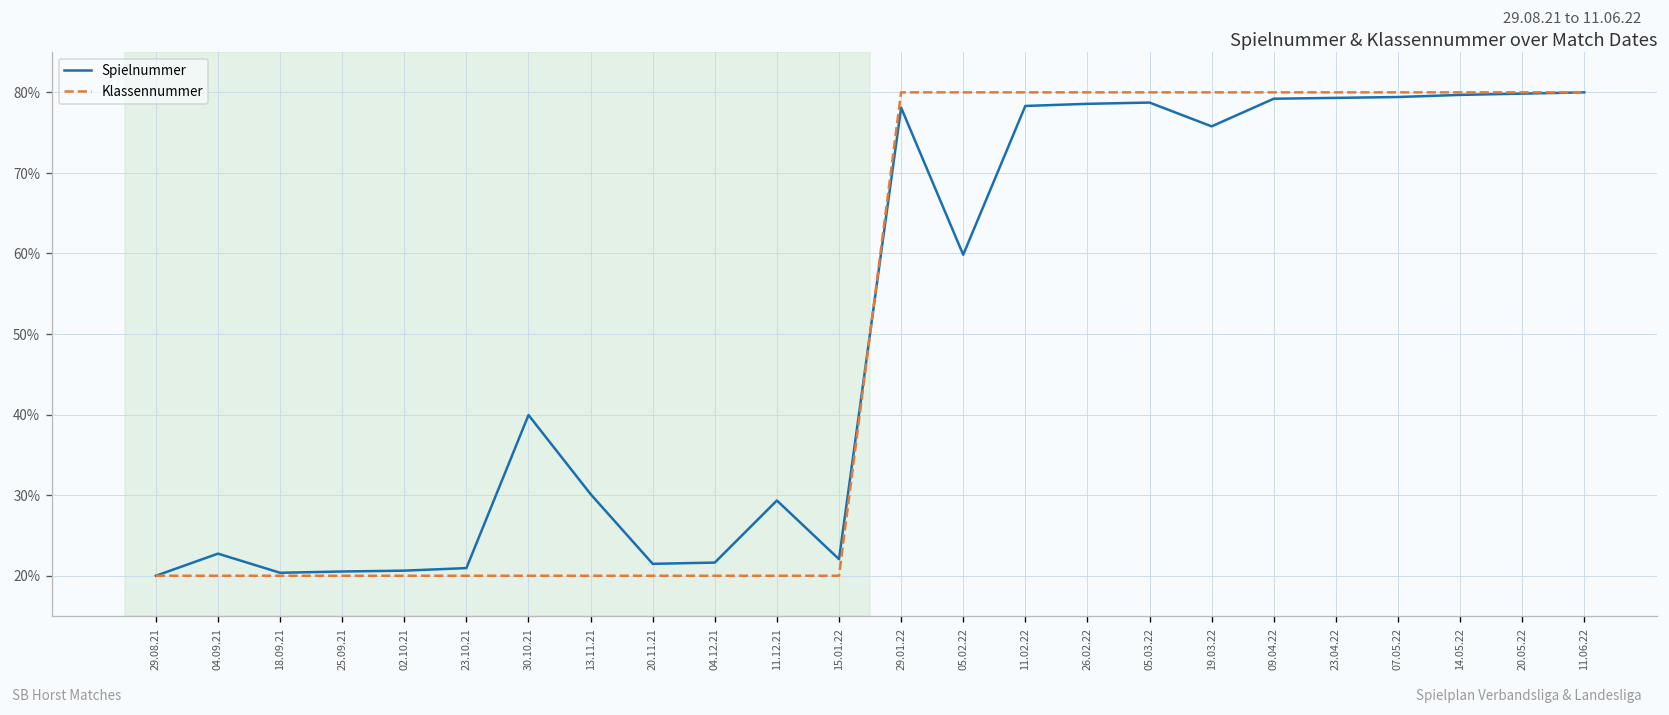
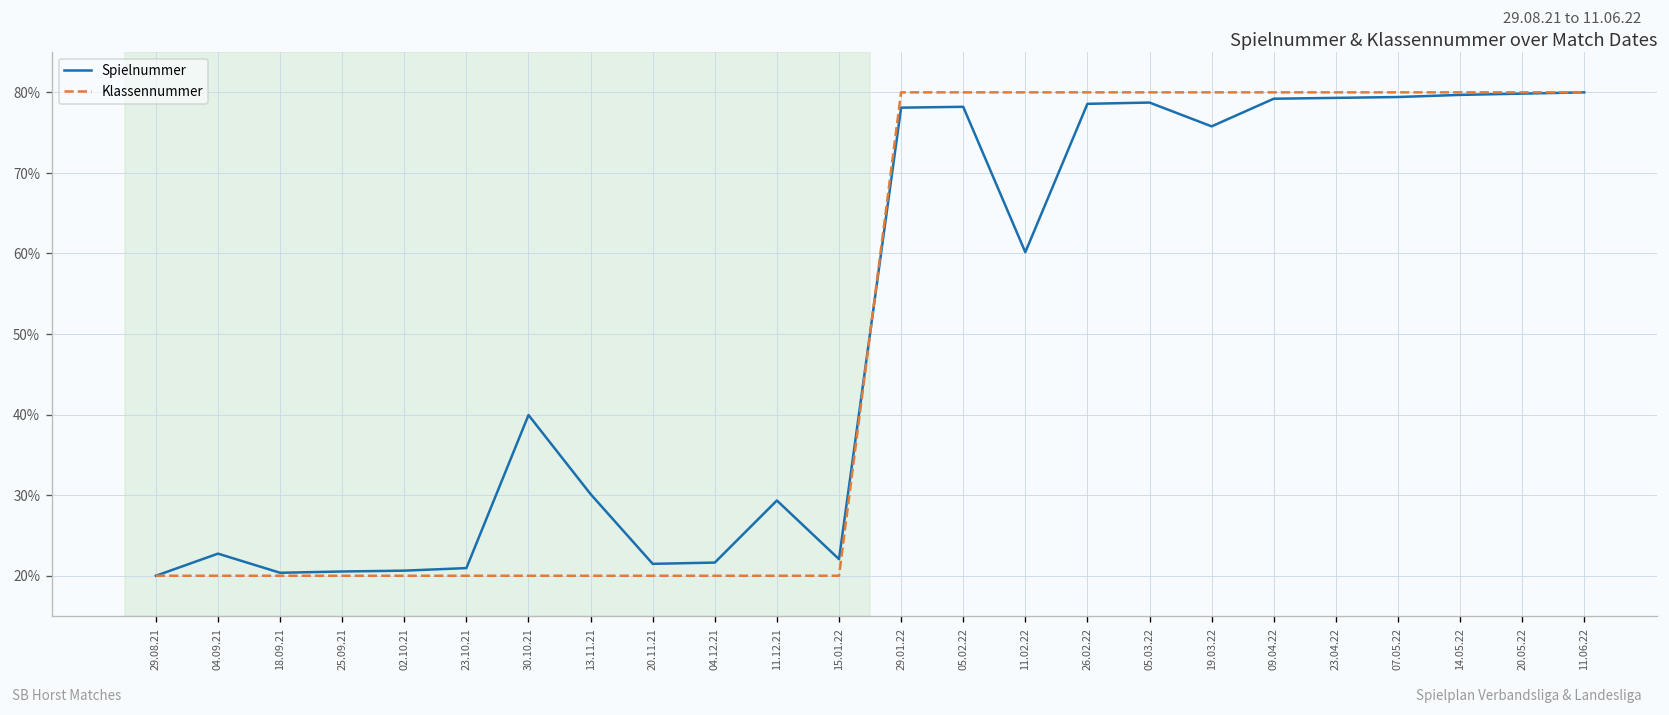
Spielnummer, 05.02.22: 60% -> 78%
Spielnummer, 11.02.22: 78% -> 60%
